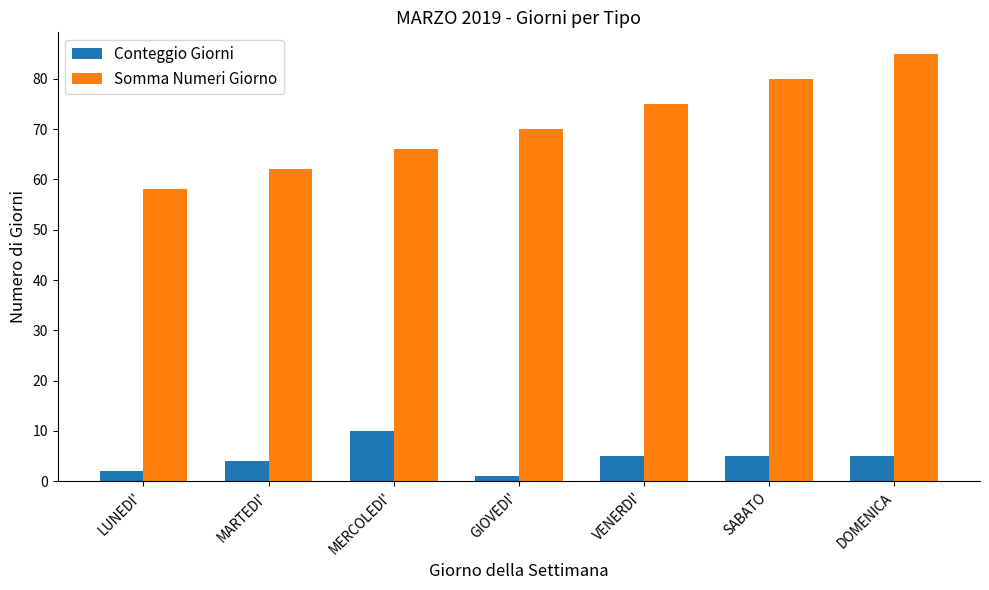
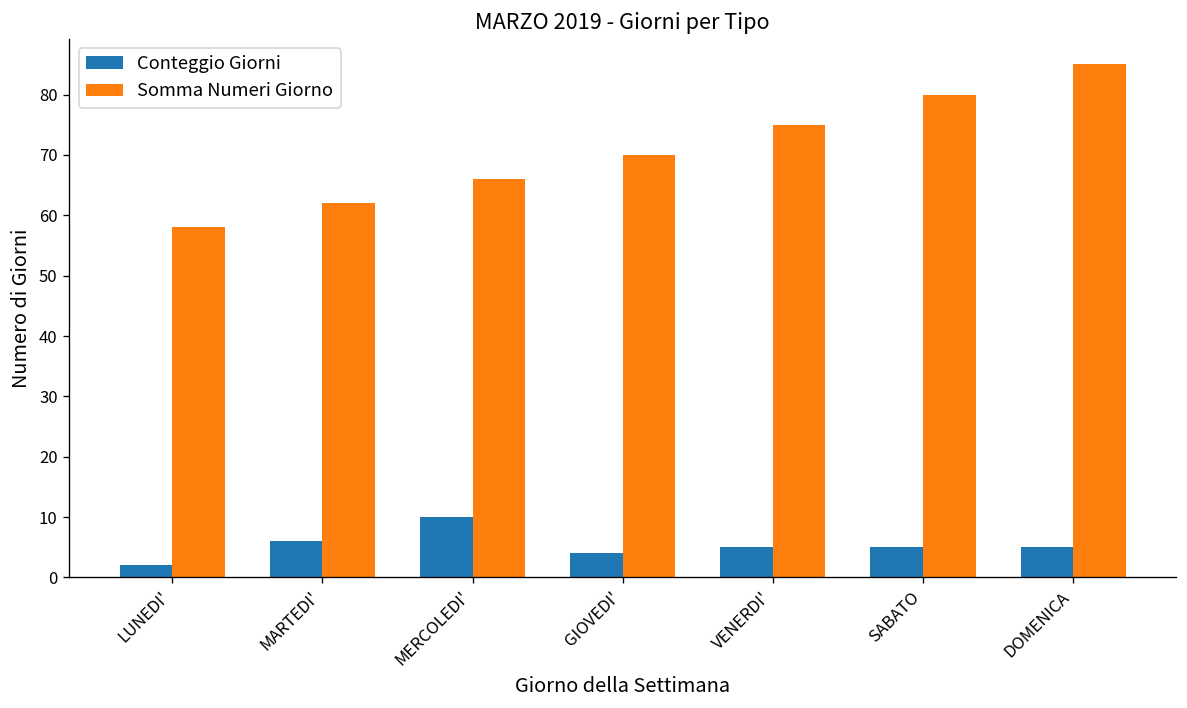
Conteggio Giorni, MARTEDI': 4 -> 6
Conteggio Giorni, GIOVEDI': 1 -> 4
